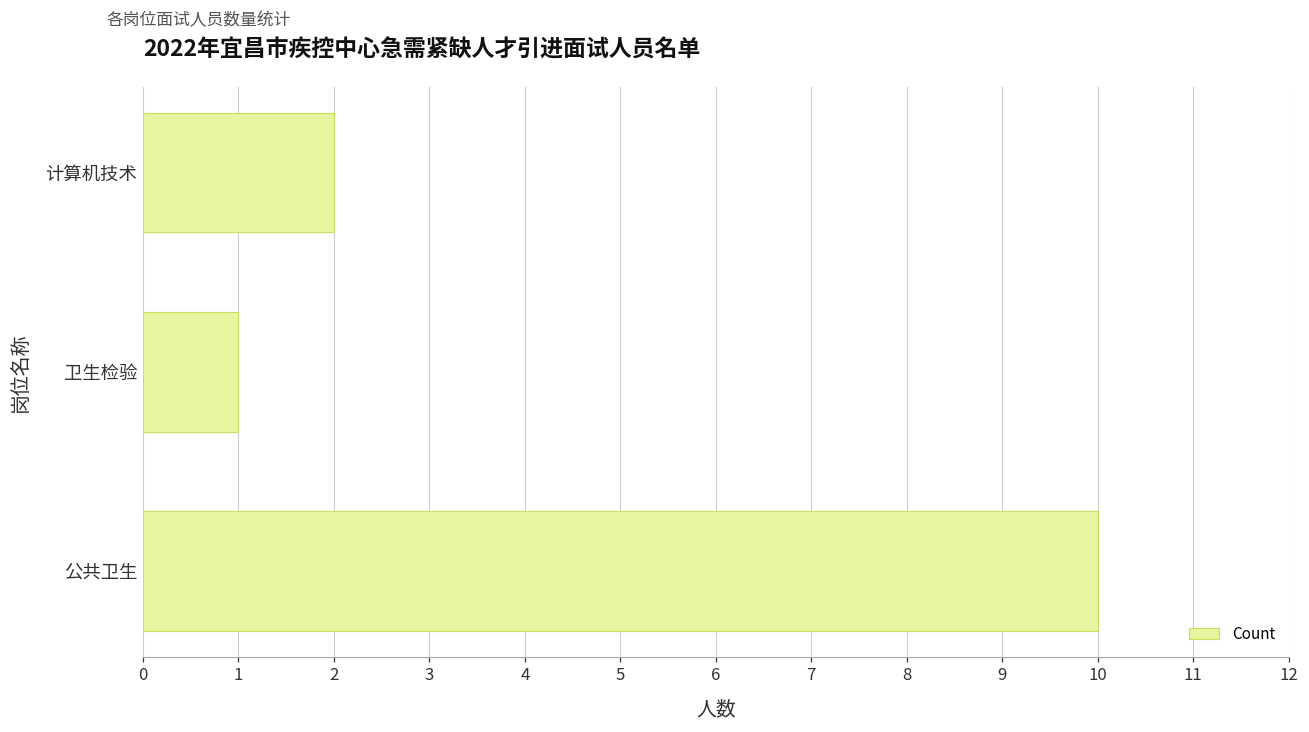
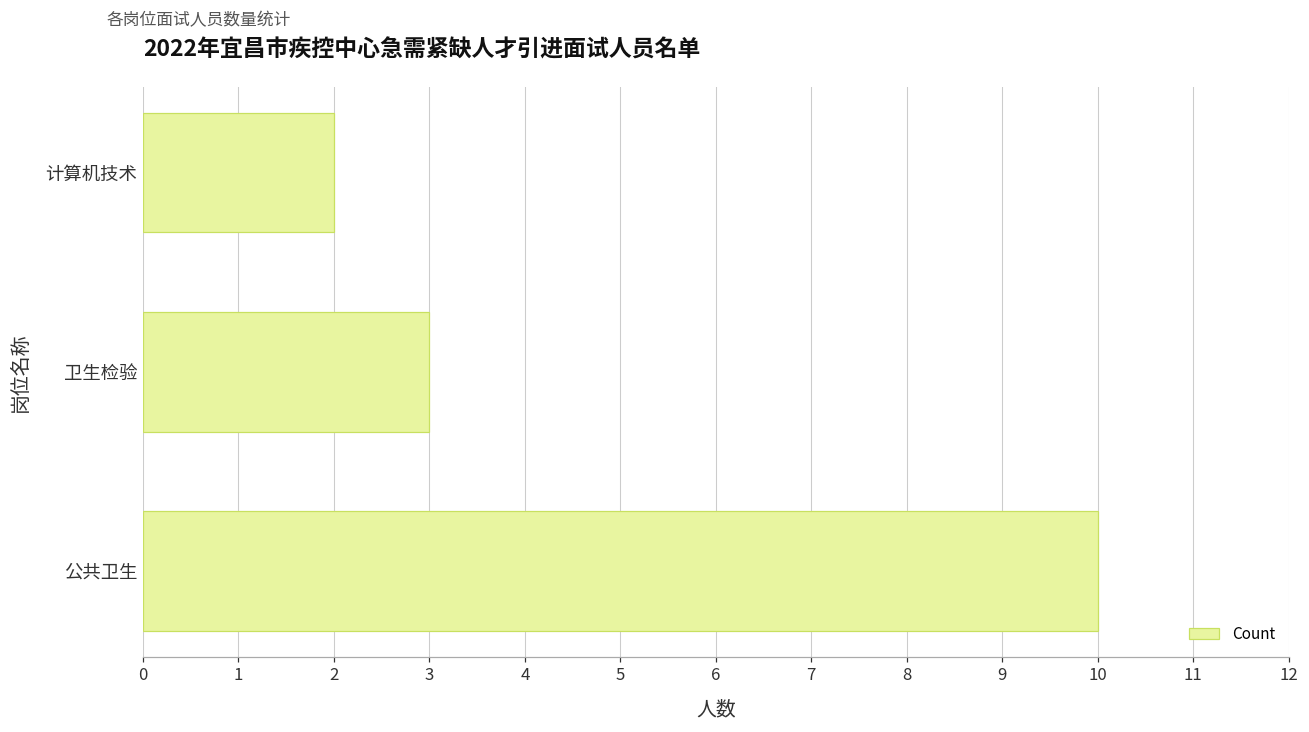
卫生检验: 1 -> 3
